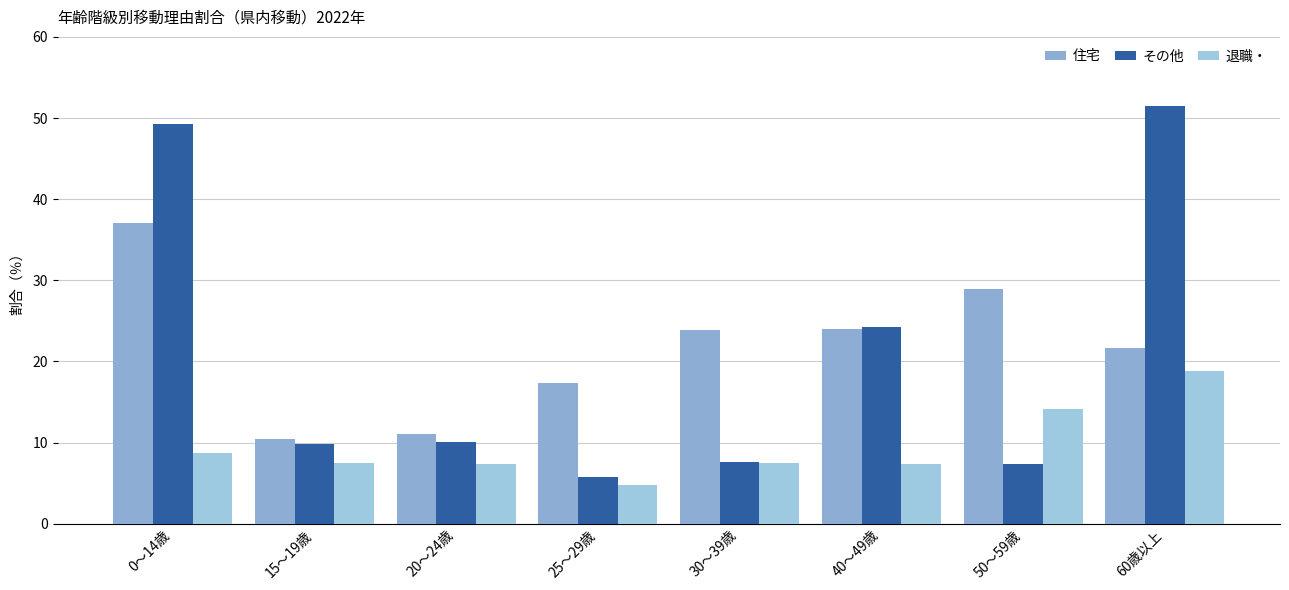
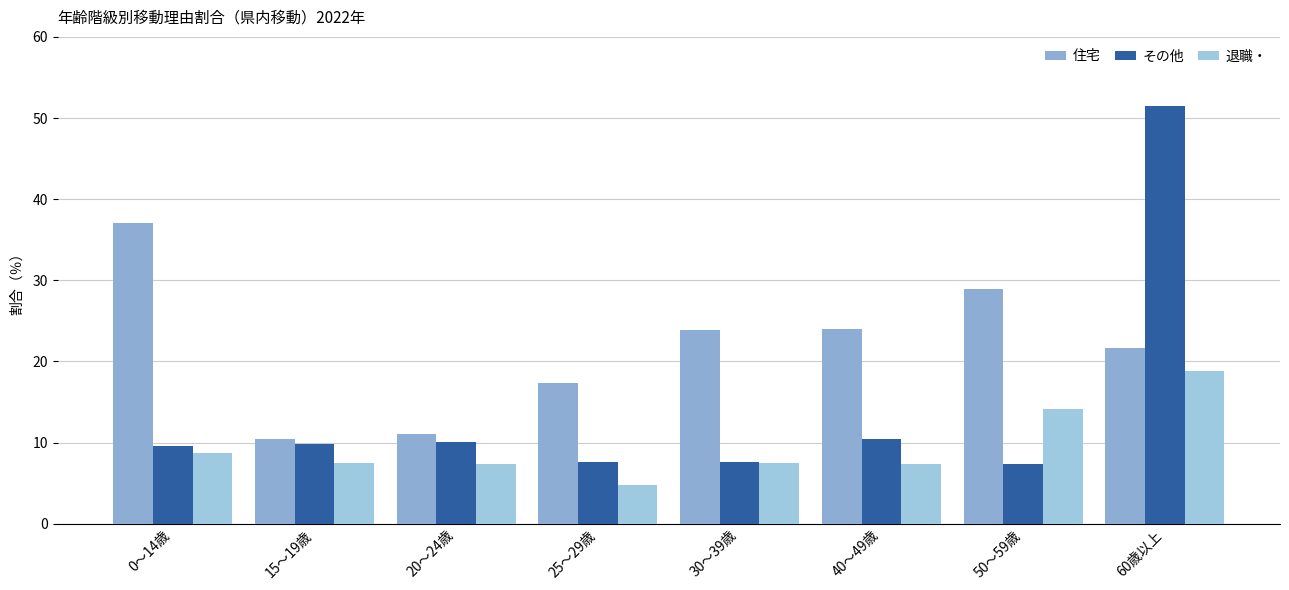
その他, 0～14歳: 49 -> 10
その他, 25～29歳: 6 -> 8
その他, 40～49歳: 24 -> 11
